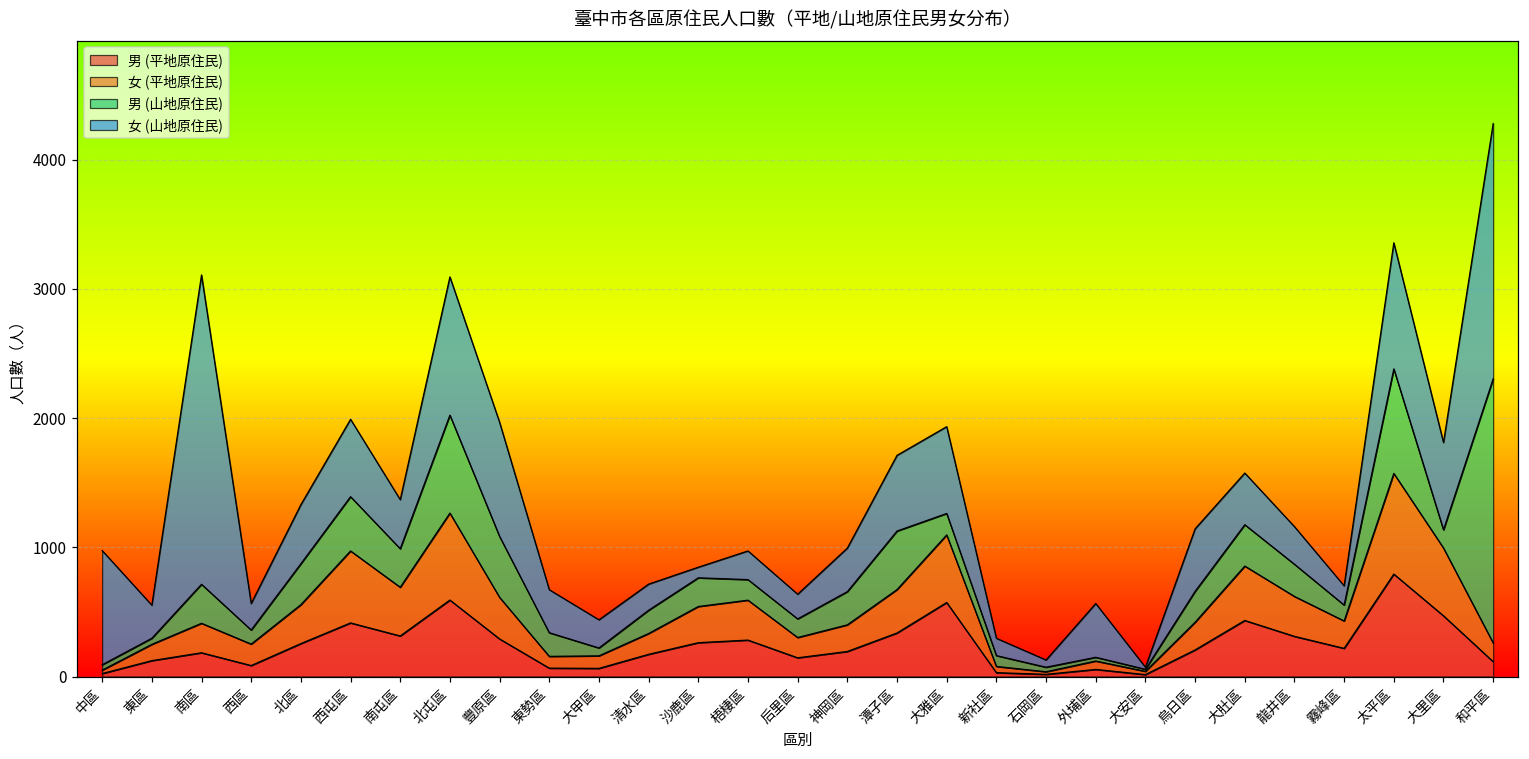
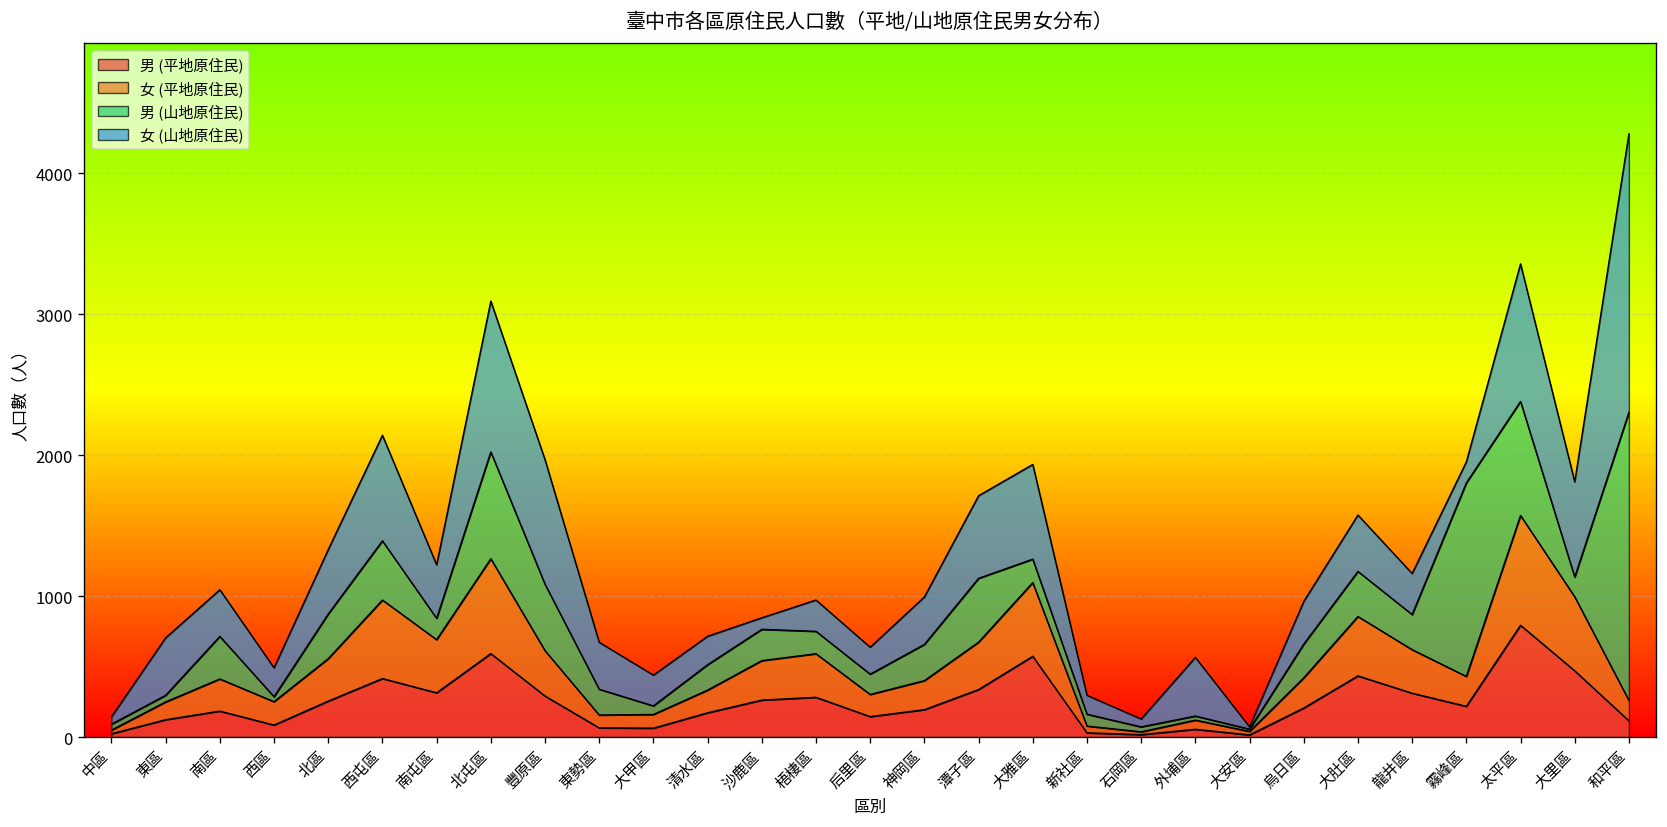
女 (山地原住民), 中區: 880 -> 50
女 (山地原住民), 東區: 260 -> 410
女 (山地原住民), 南區: 2390 -> 330
男 (山地原住民), 西區: 110 -> 40
女 (山地原住民), 西屯區: 600 -> 750
男 (山地原住民), 南屯區: 300 -> 150
女 (山地原住民), 烏日區: 480 -> 300
男 (山地原住民), 霧峰區: 120 -> 1370
